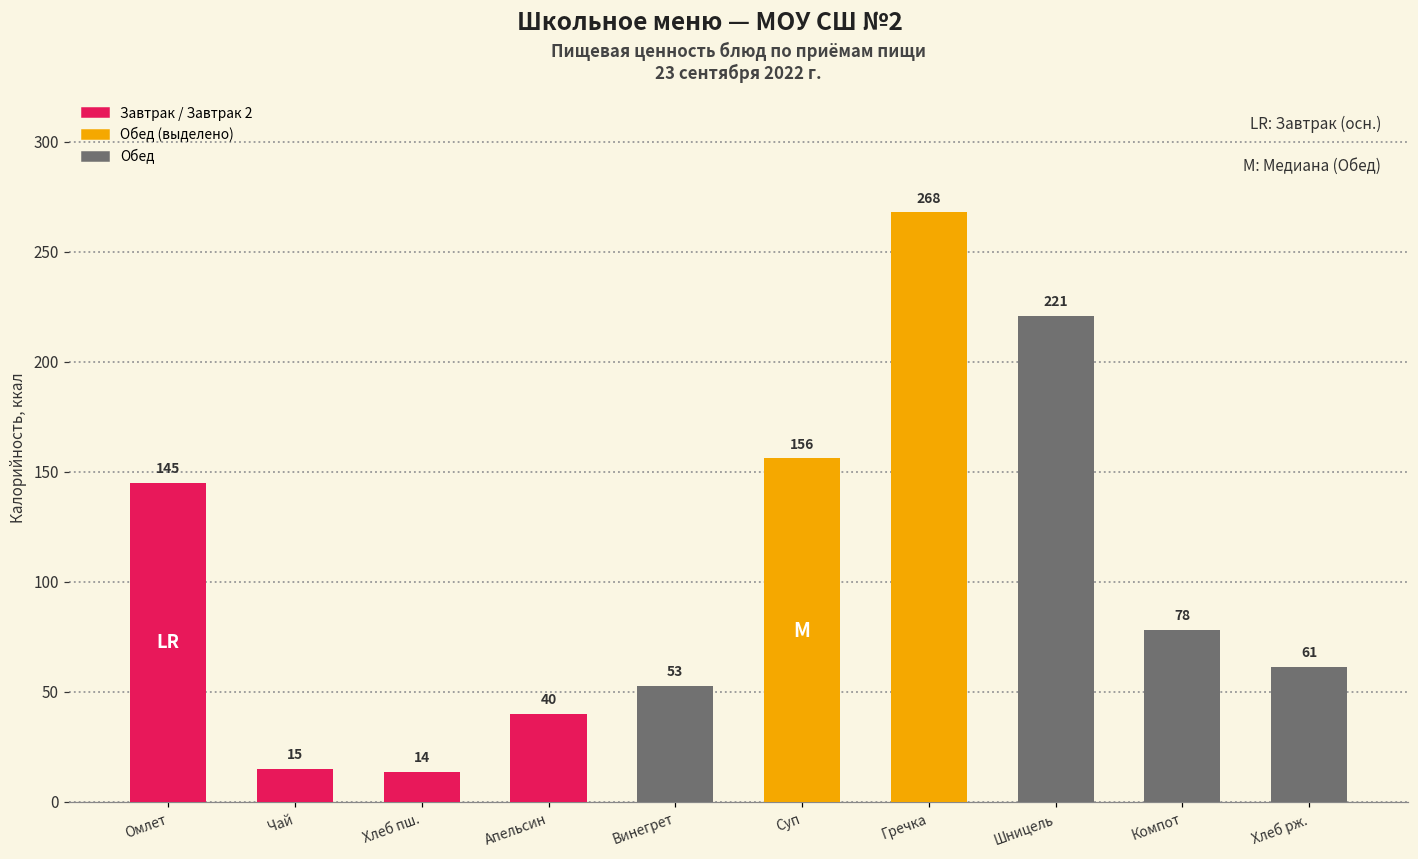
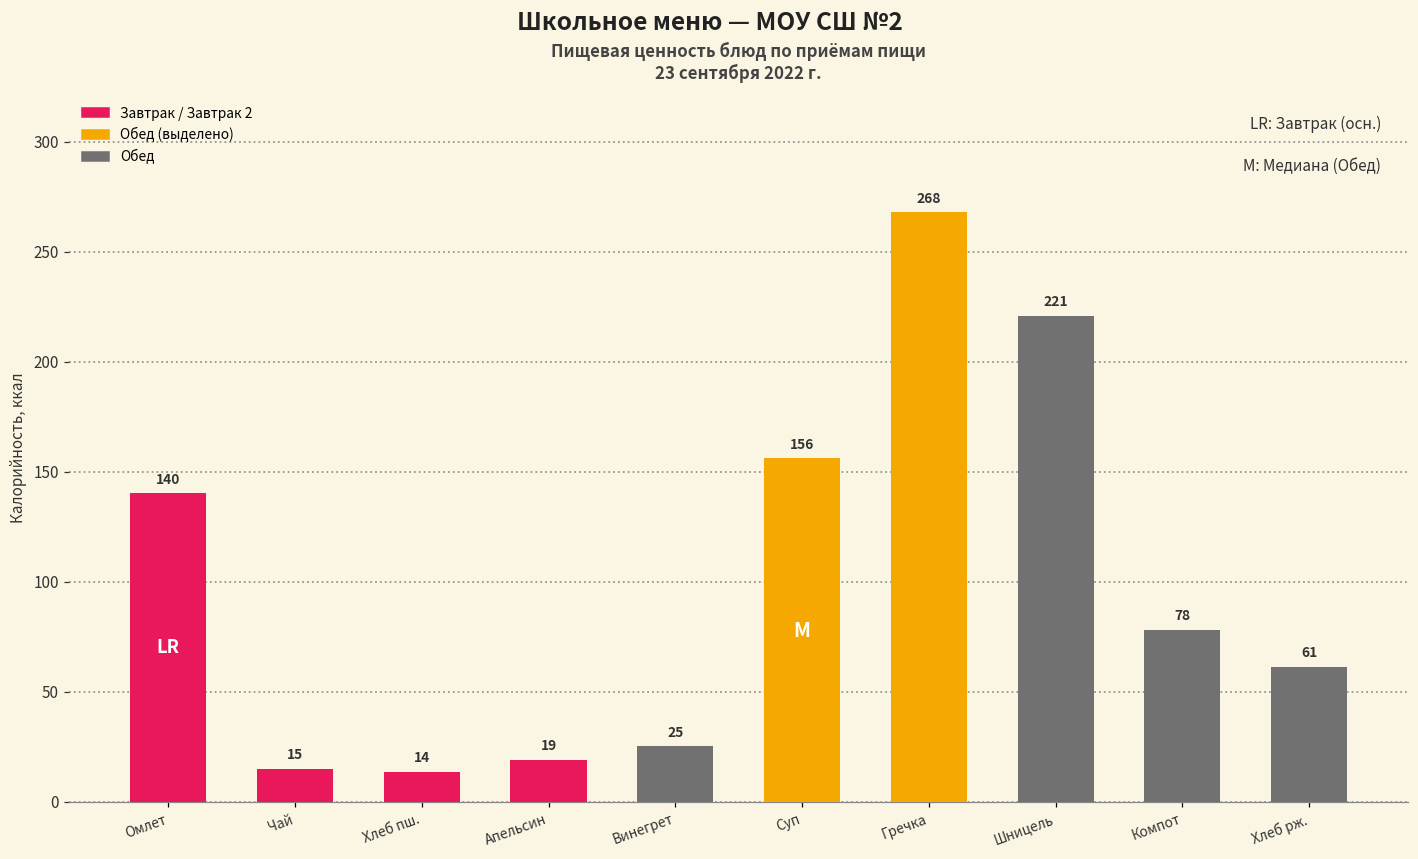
Омлет: 145 -> 140
Апельсин: 40 -> 19
Винегрет: 53 -> 25
